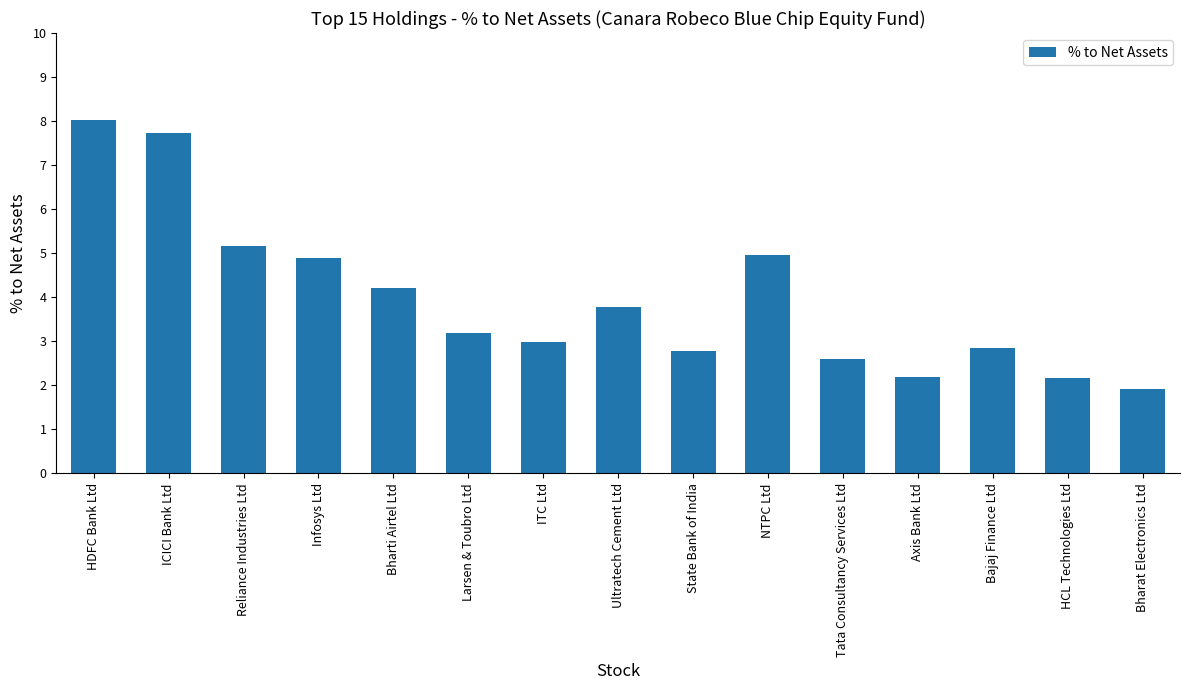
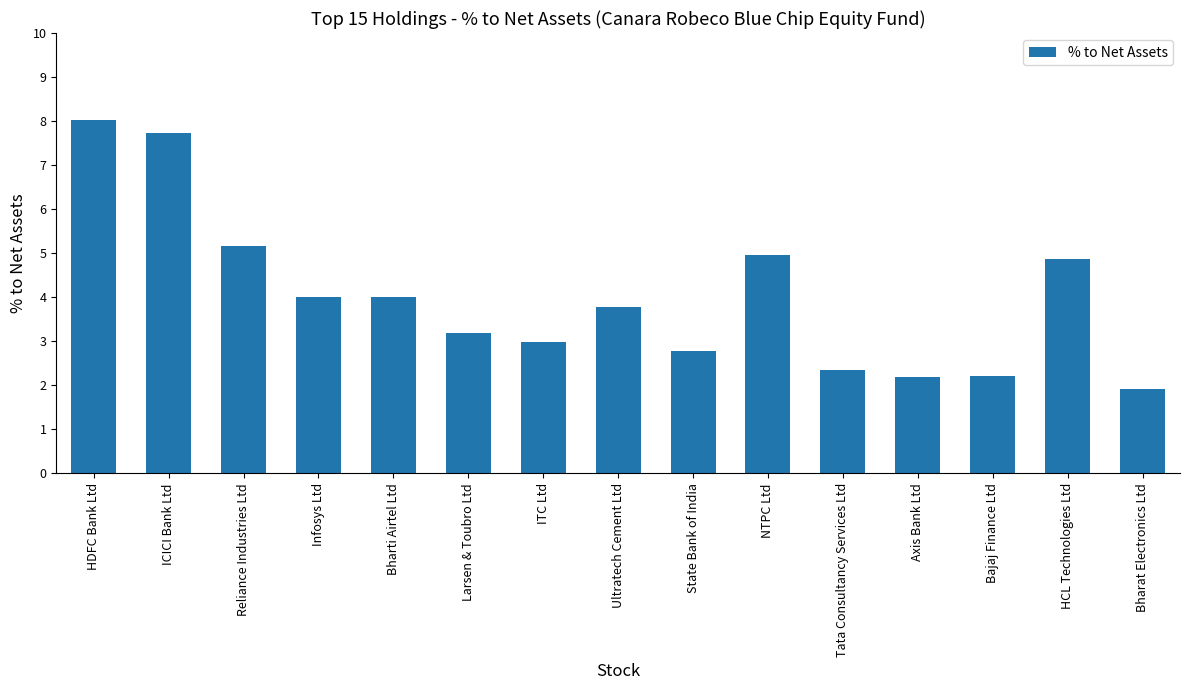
Infosys Ltd: 4.9 -> 4.0
Bharti Airtel Ltd: 4.2 -> 4.0
Tata Consultancy Services Ltd: 2.6 -> 2.4
Bajaj Finance Ltd: 2.9 -> 2.2
HCL Technologies Ltd: 2.2 -> 4.9
